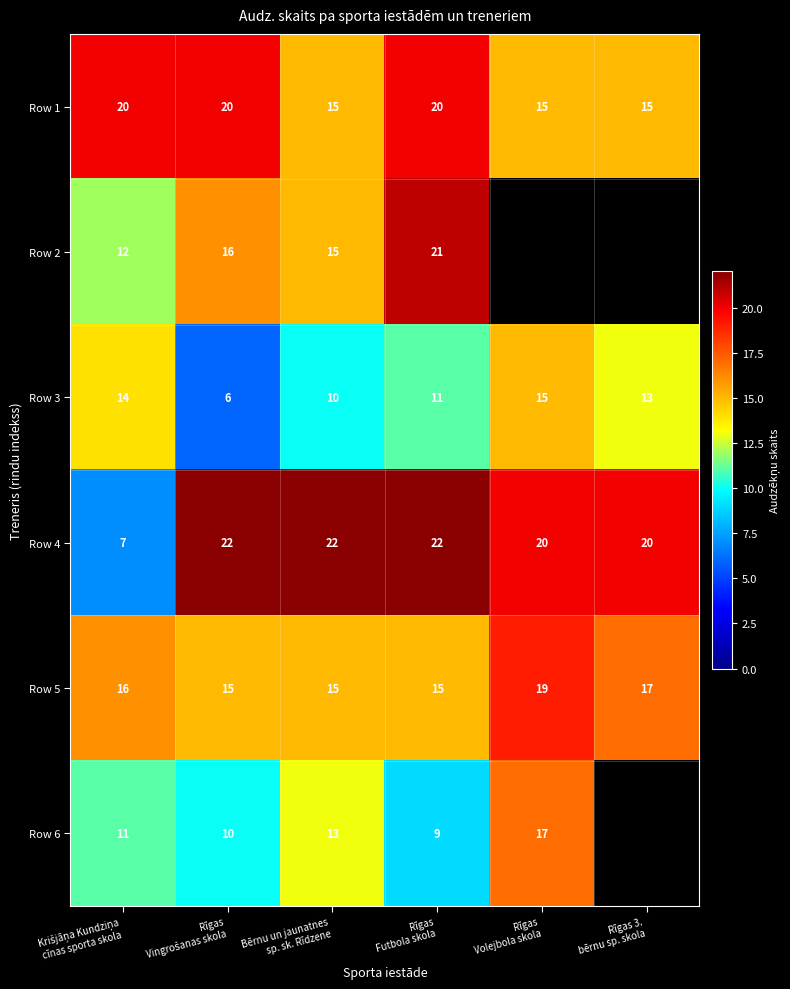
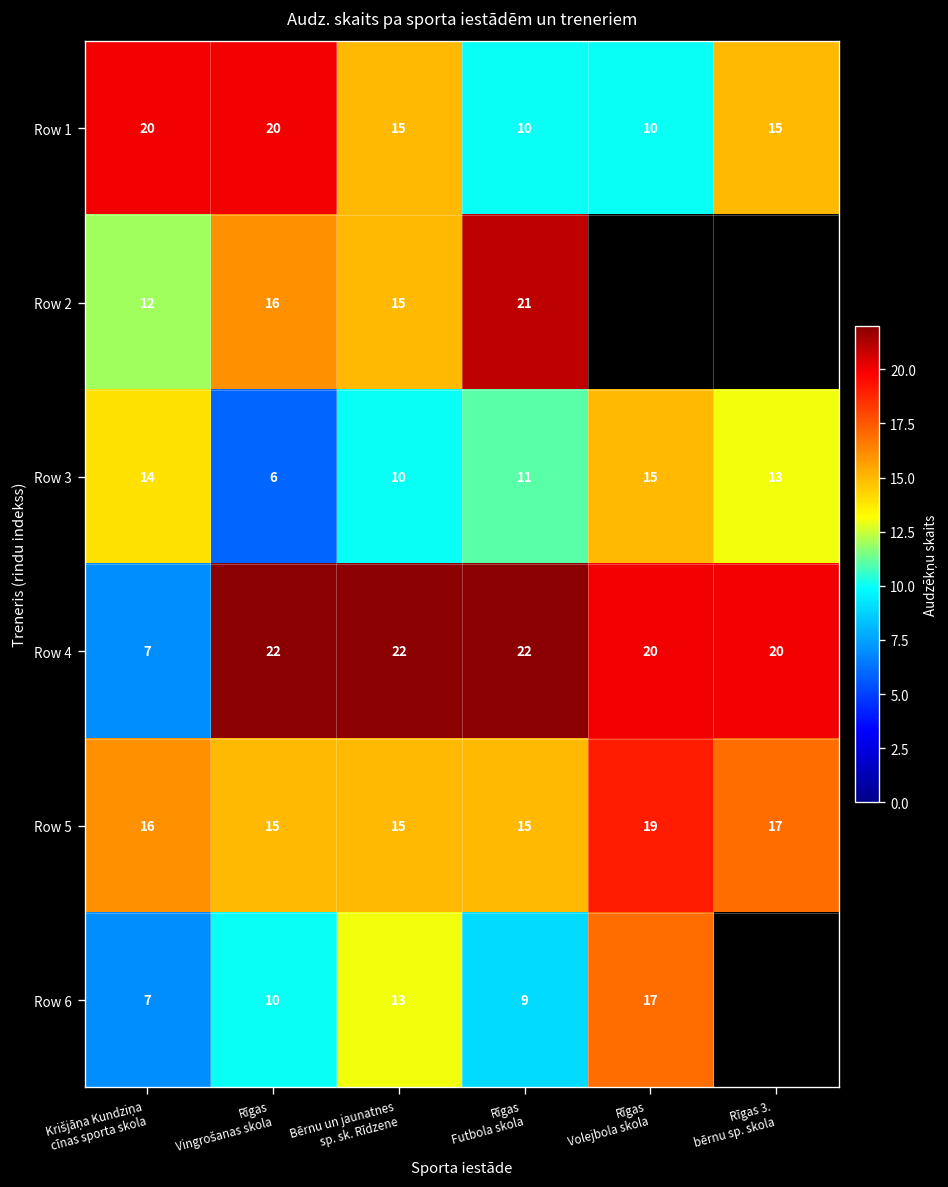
Row 1, Rīgas Futbola skola: 20 -> 10
Row 1, Rīgas Volejbola skola: 15 -> 10
Row 6, Krišjāņa Kundziņa cīnas sporta skola: 11 -> 7
